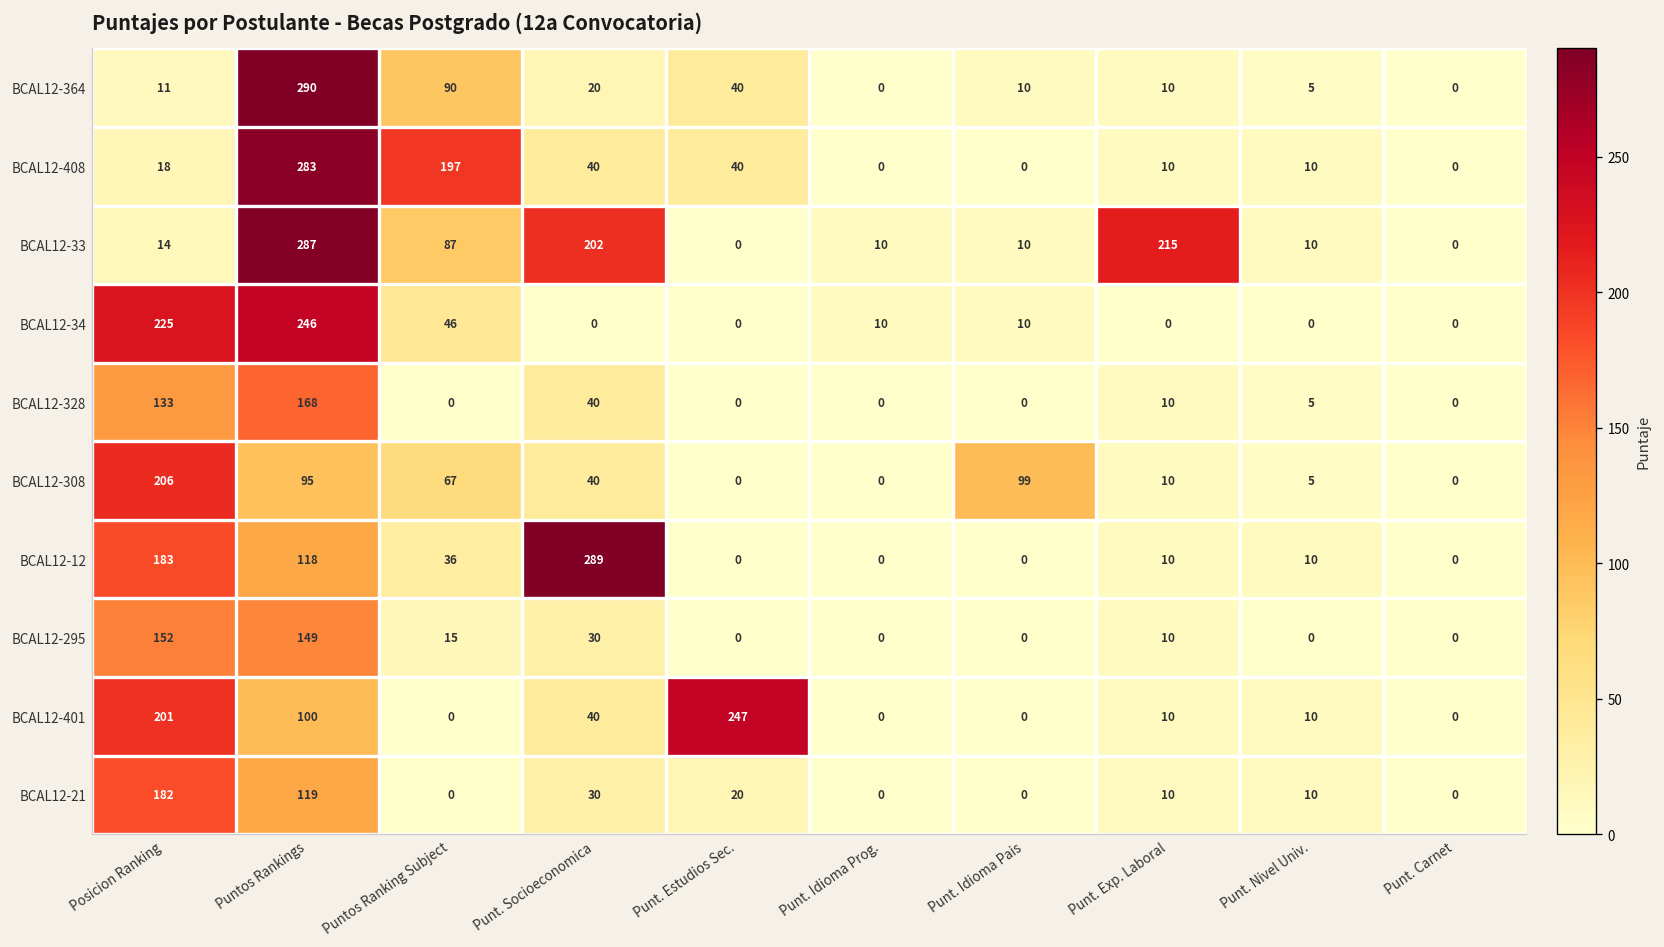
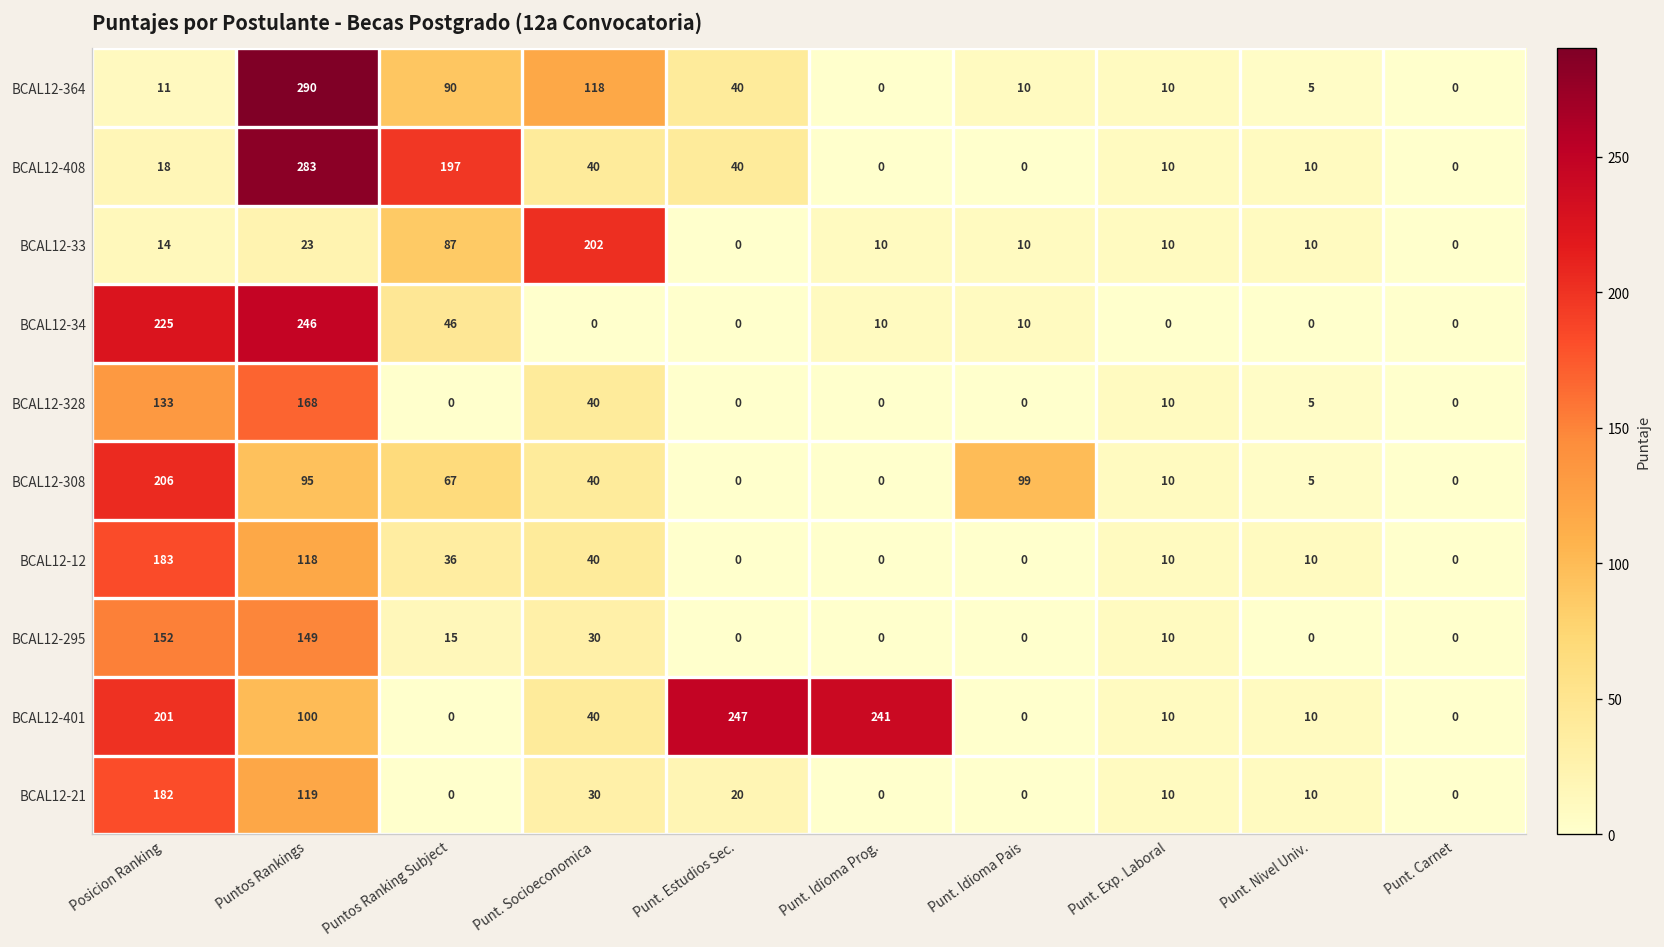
BCAL12-364, Punt. Socioeconomica: 20 -> 118
BCAL12-33, Puntos Rankings: 287 -> 23
BCAL12-33, Punt. Exp. Laboral: 215 -> 10
BCAL12-12, Punt. Socioeconomica: 289 -> 40
BCAL12-401, Punt. Idioma Prog.: 0 -> 241
